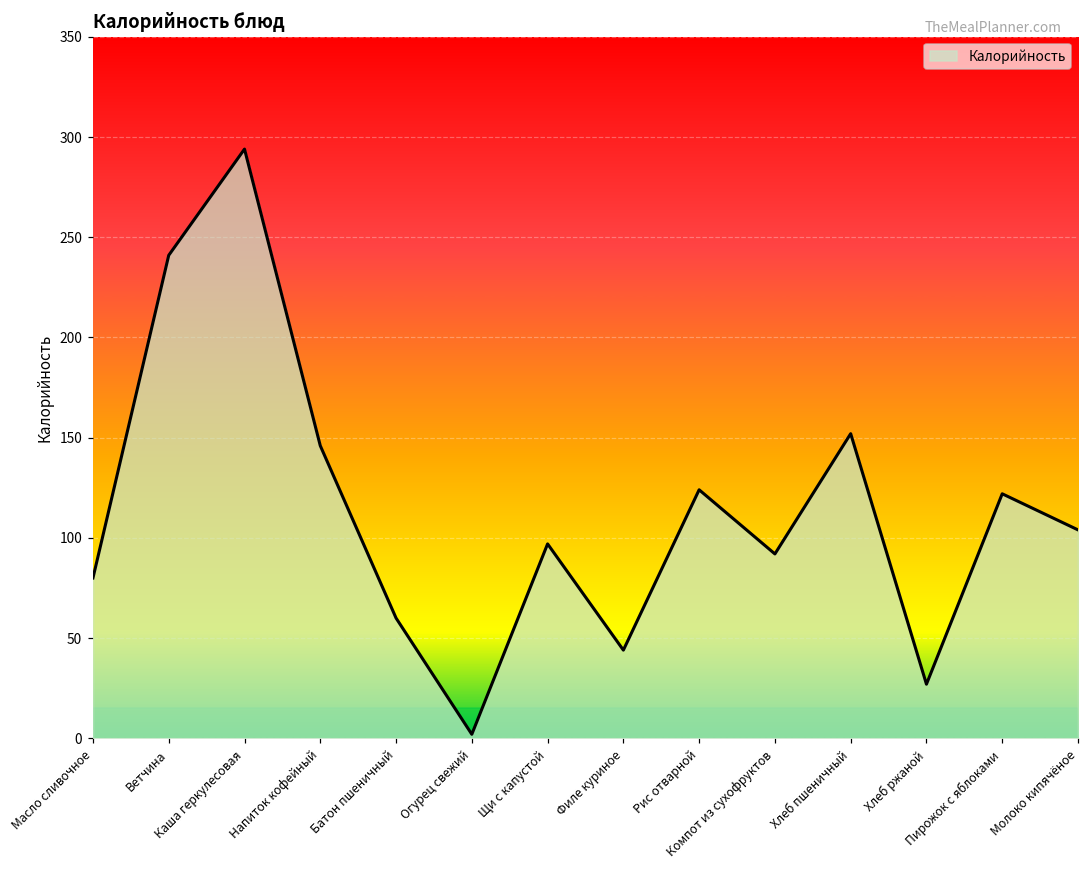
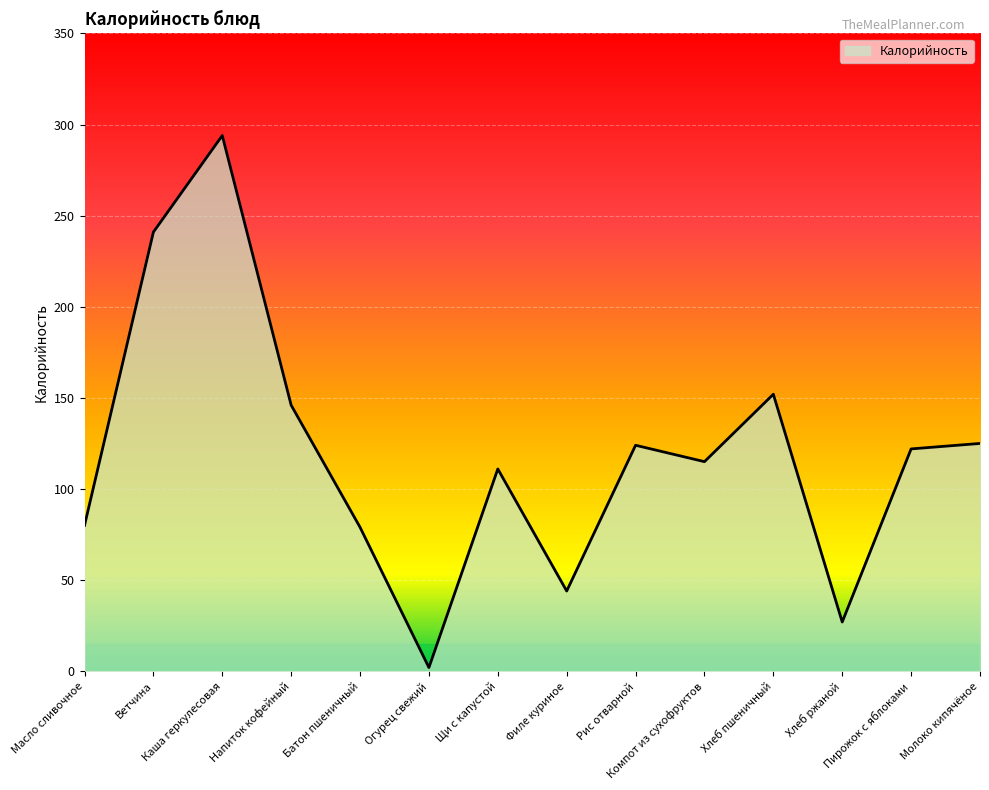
Батон пшеничный: 60 -> 79
Щи с капустой: 97 -> 111
Компот из сухофруктов: 92 -> 115
Молоко кипячёное: 104 -> 125
